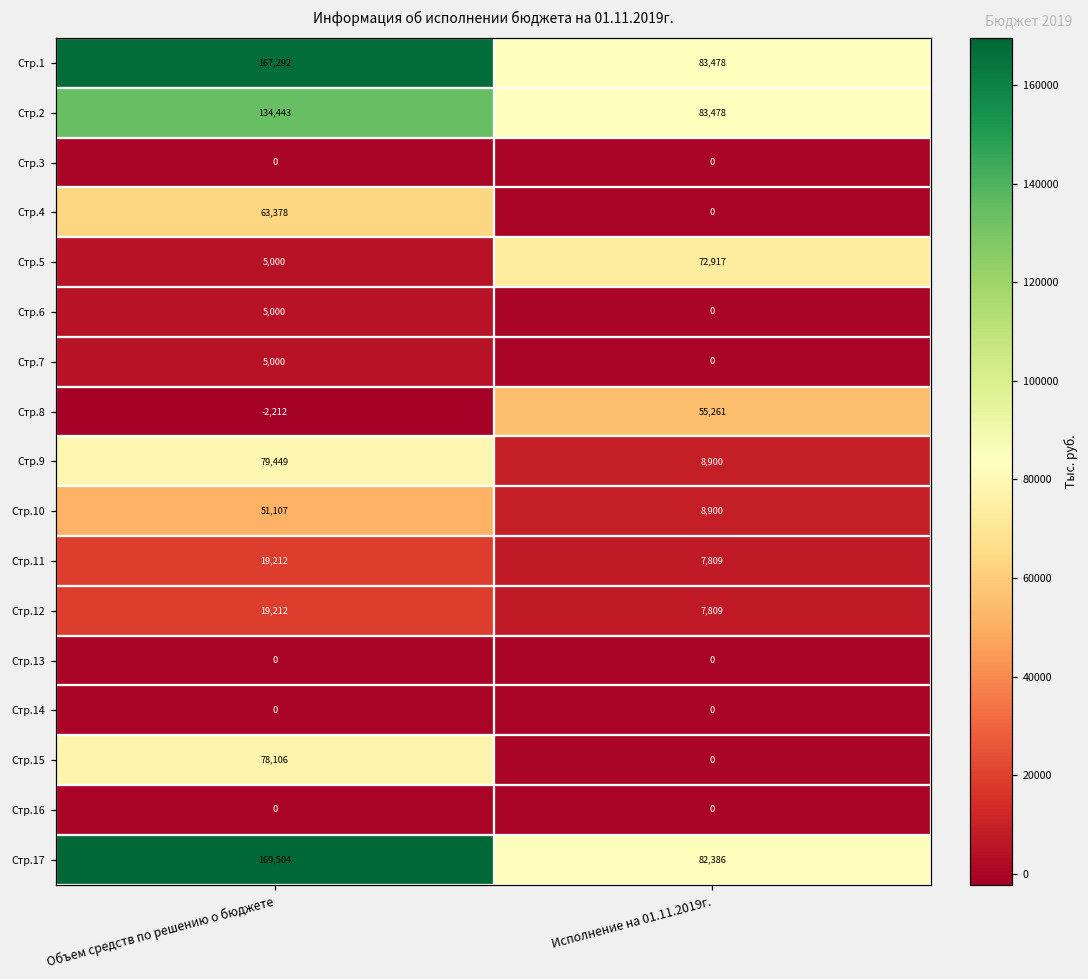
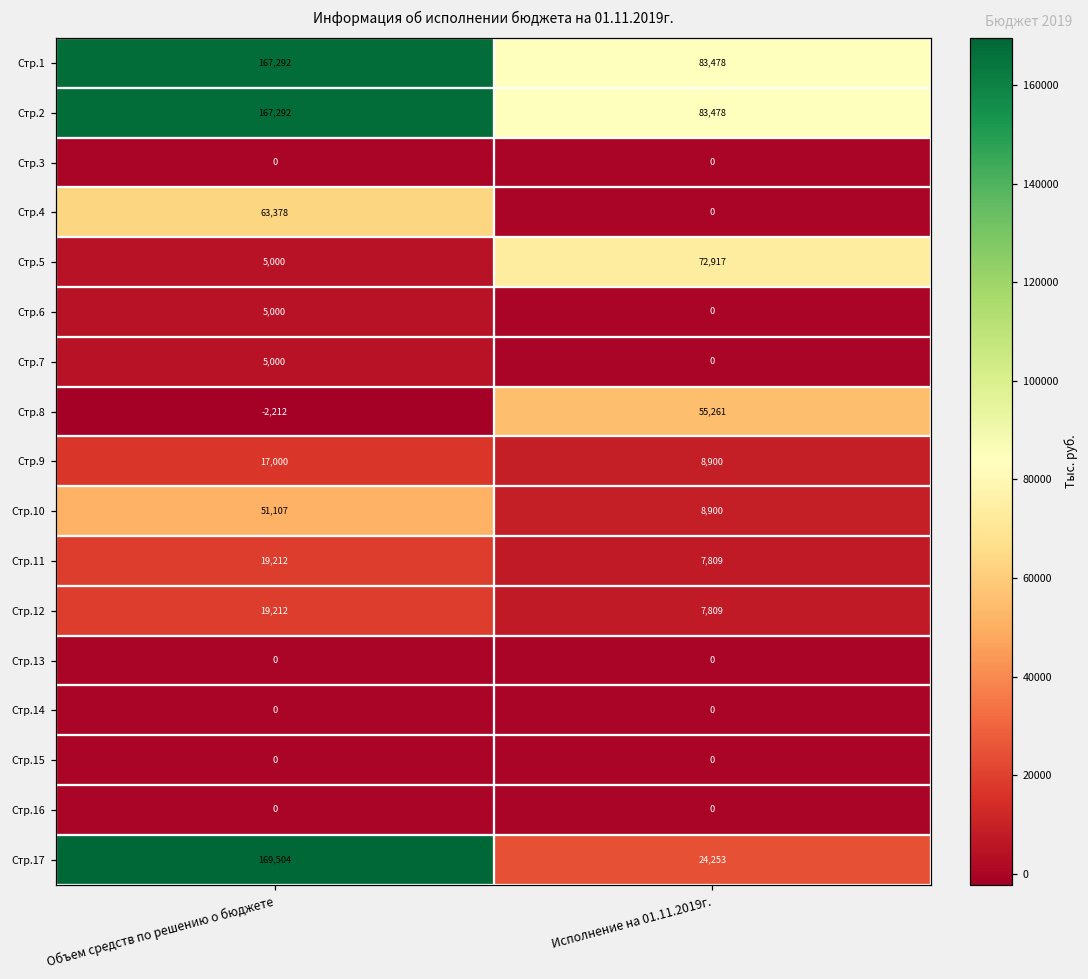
Стр.2, Объем средств по решению о бюджете: 134,443 -> 167,292
Стр.9, Объем средств по решению о бюджете: 79,449 -> 17,000
Стр.15, Объем средств по решению о бюджете: 78,106 -> 0
Стр.17, Исполнение на 01.11.2019г.: 82,386 -> 24,253
